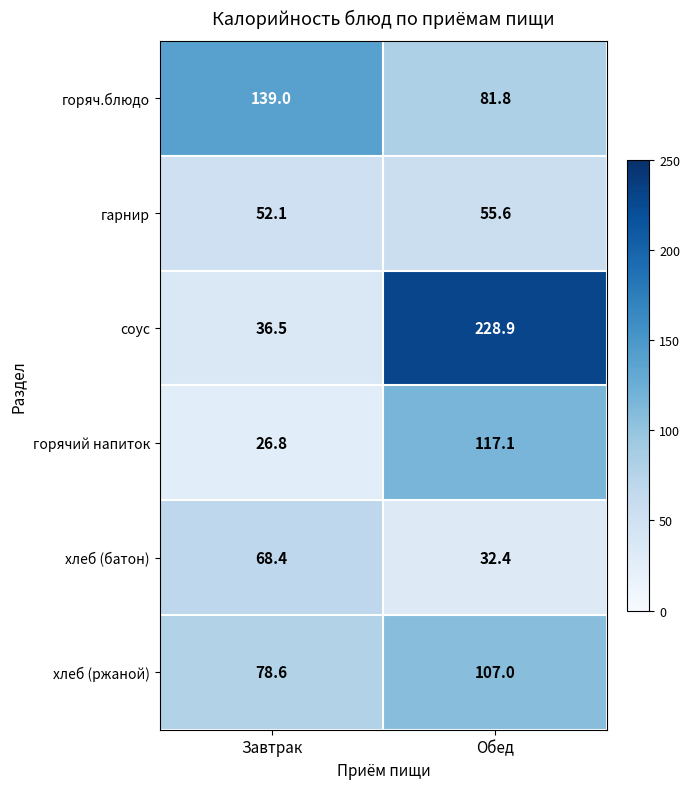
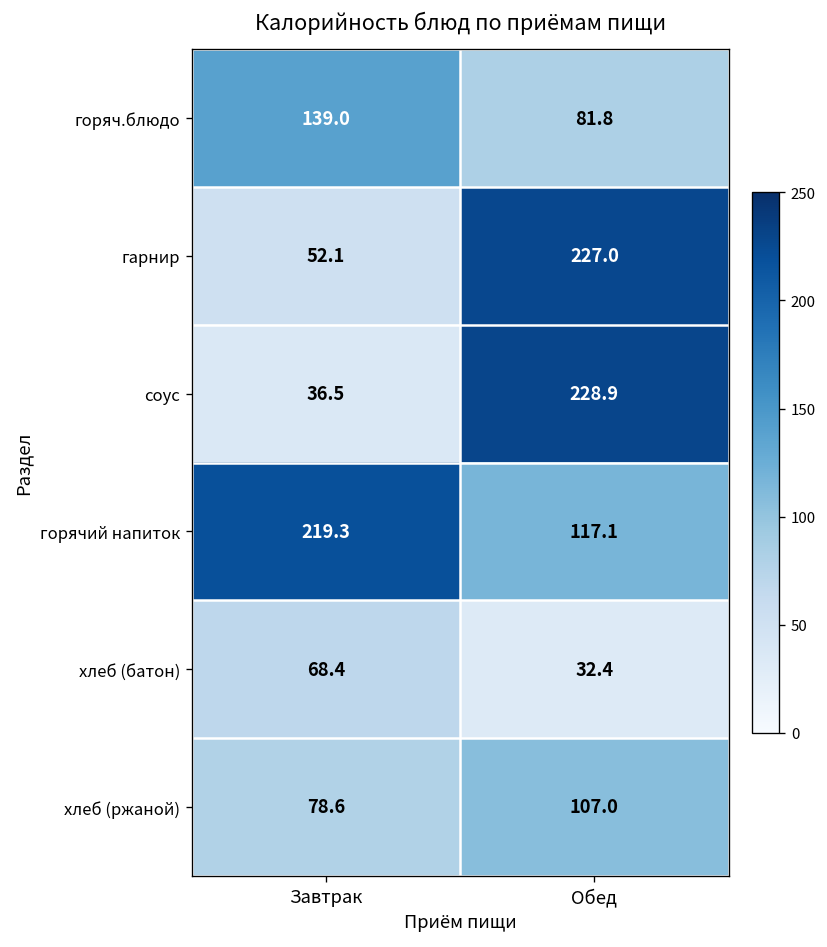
гарнир, Обед: 55.6 -> 227.0
горячий напиток, Завтрак: 26.8 -> 219.3
